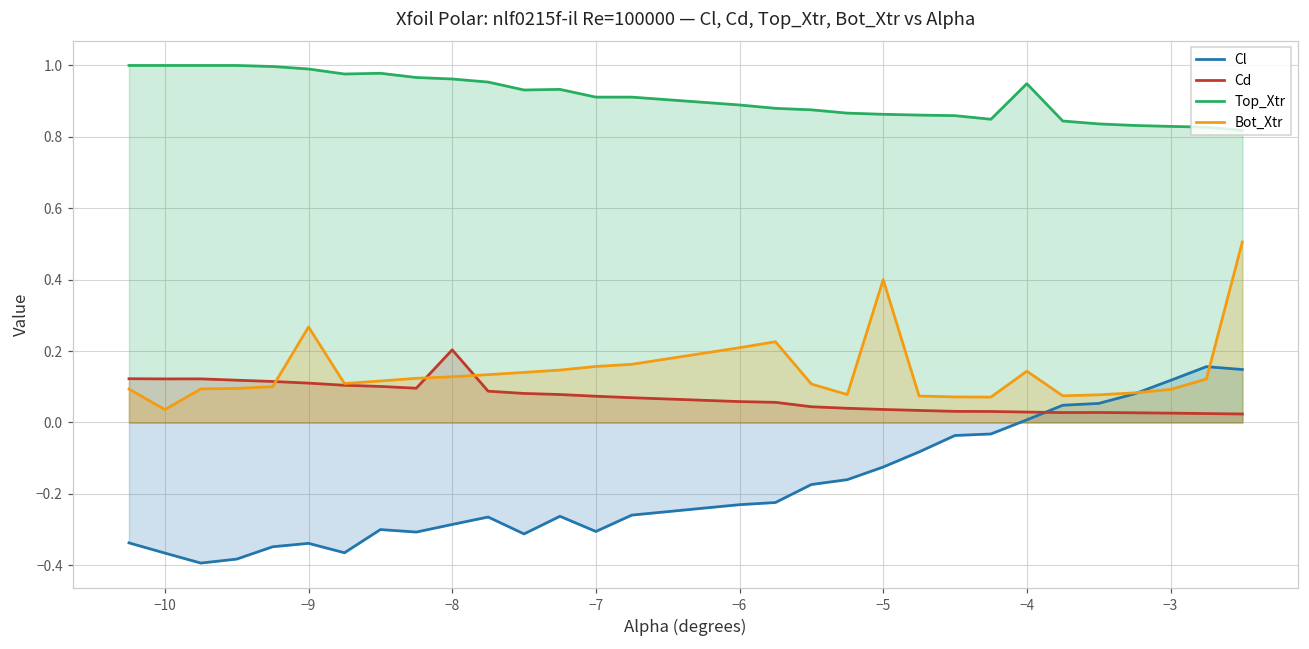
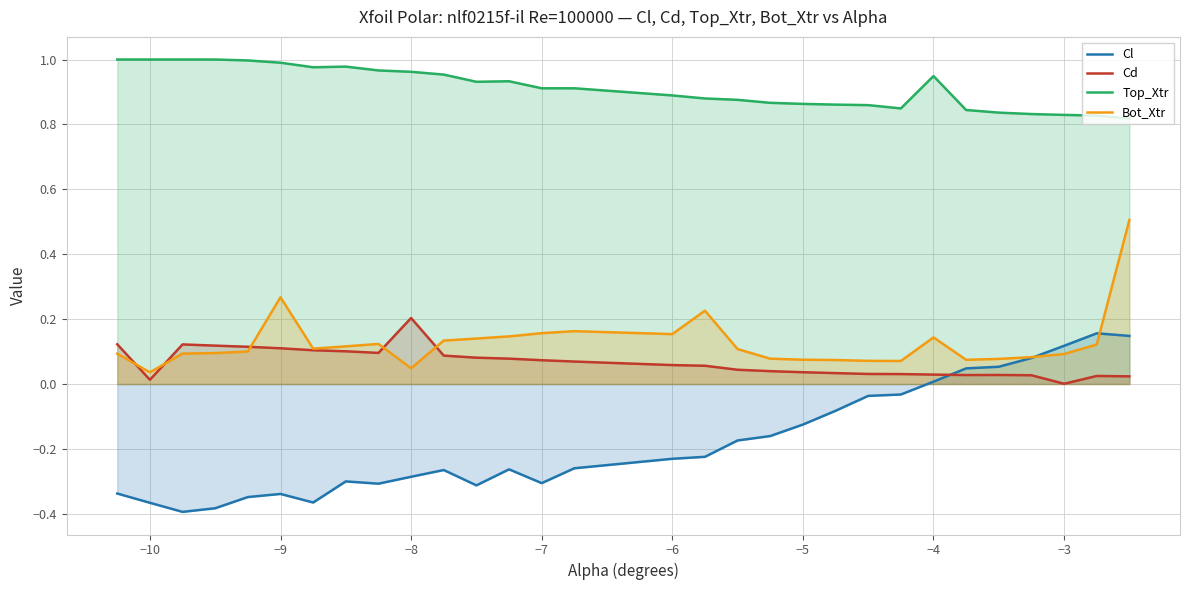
Cd, −10: 0.12 -> 0.01
Bot_Xtr, −8: 0.13 -> 0.05
Bot_Xtr, −6: 0.21 -> 0.15
Bot_Xtr, −5: 0.40 -> 0.07
Cd, −3: 0.03 -> 0.00
